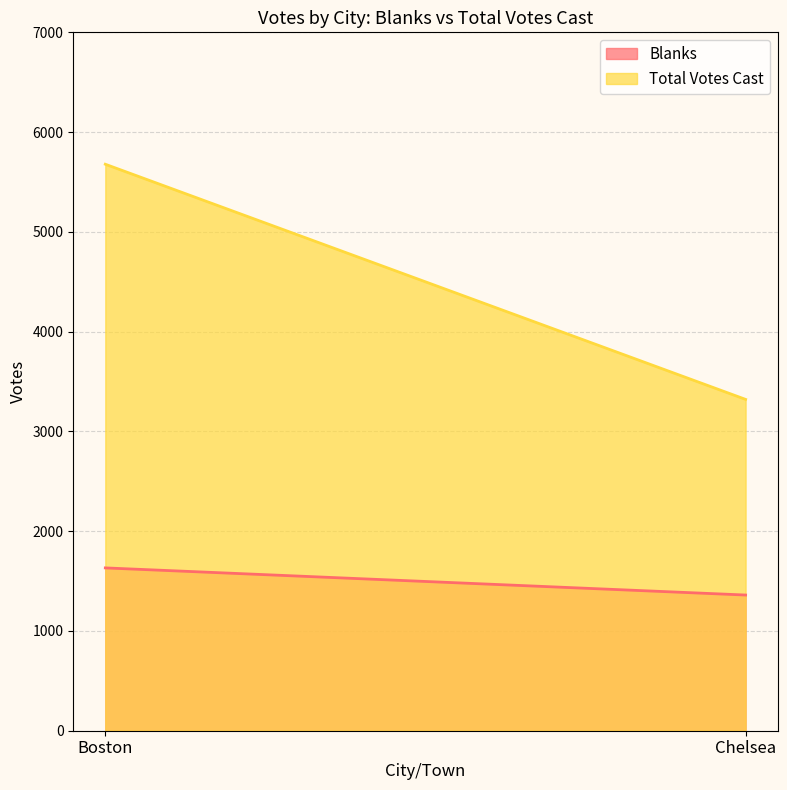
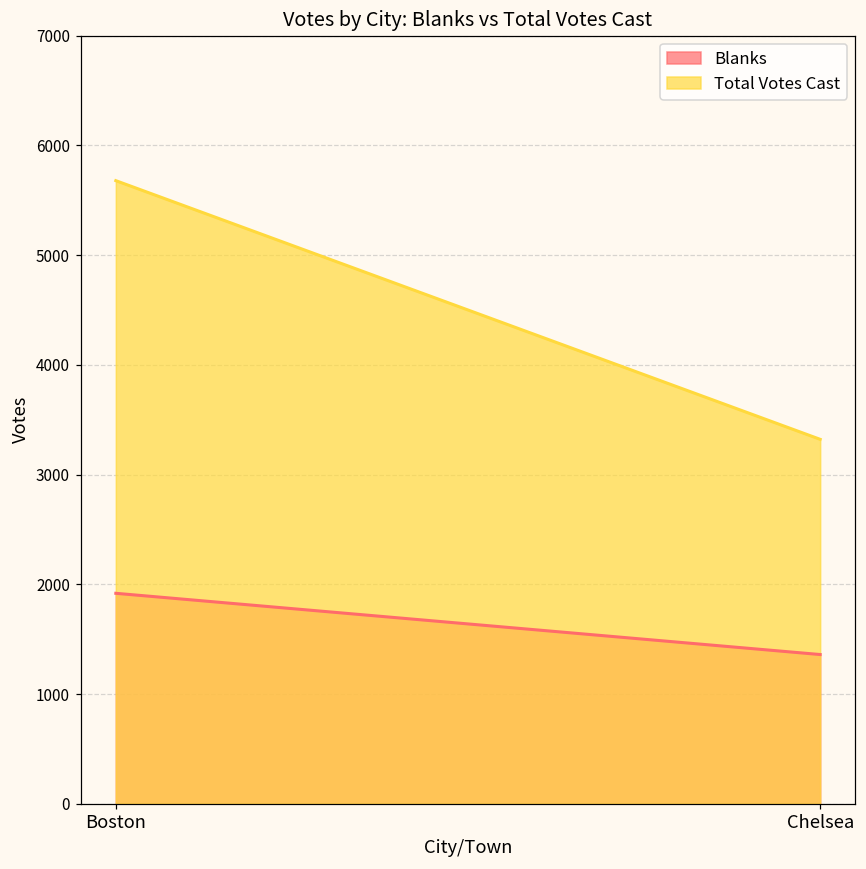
Blanks, Boston: 1600 -> 1900
